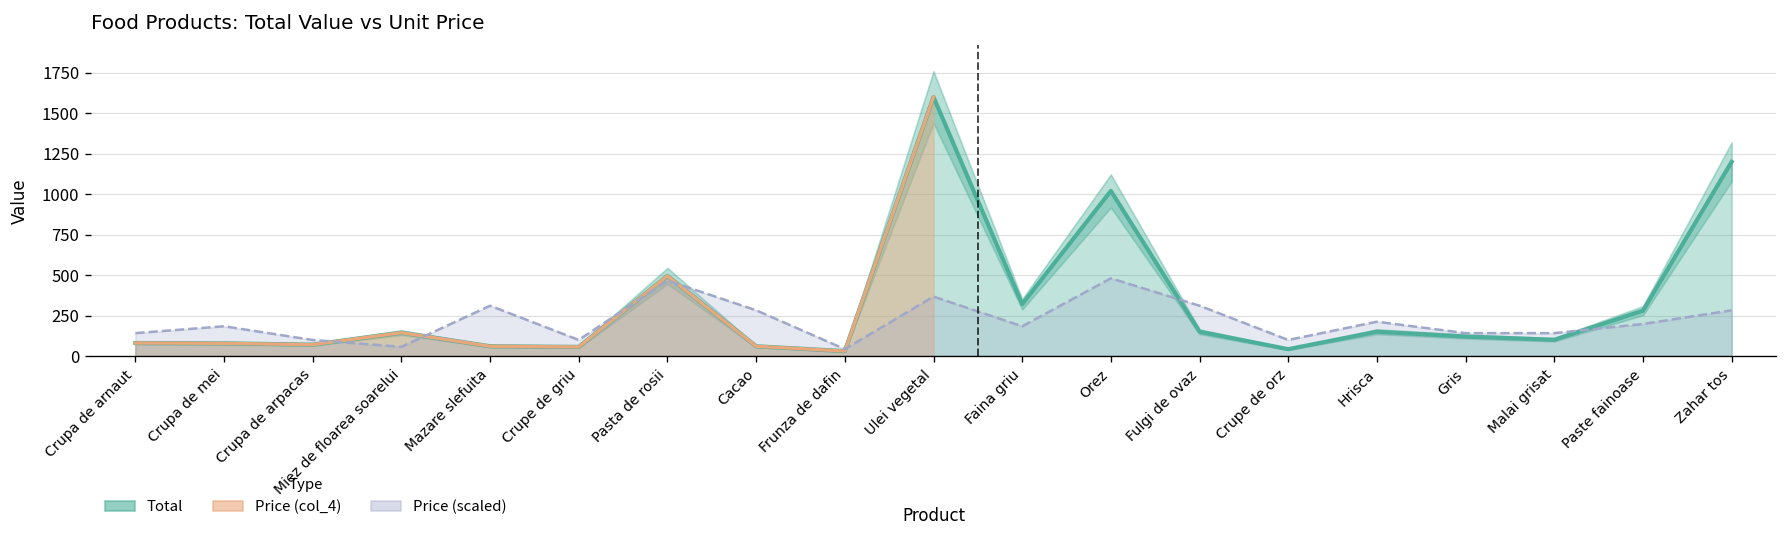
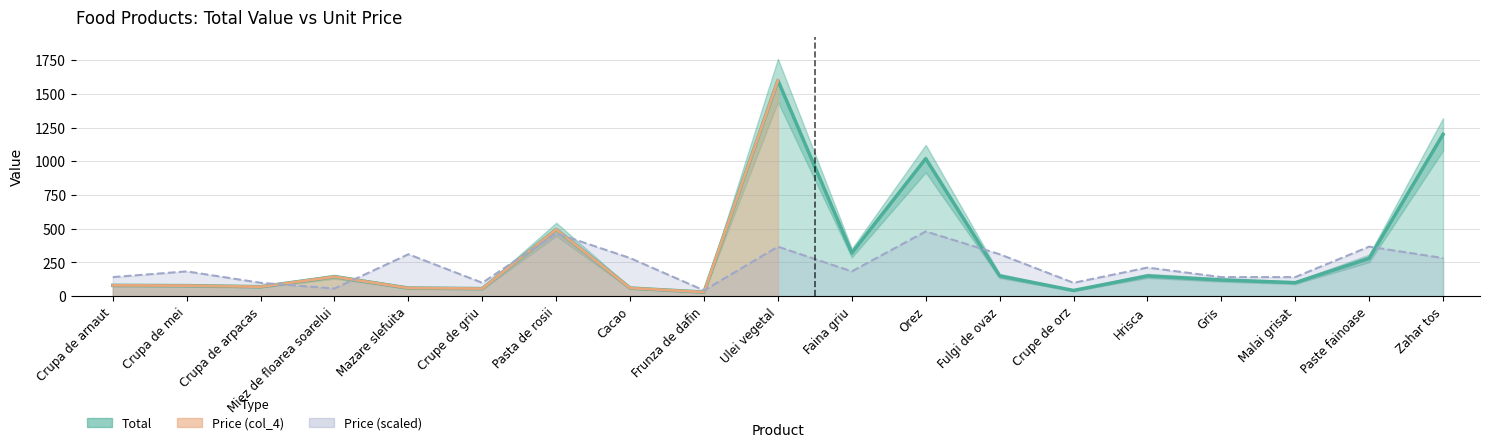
Price (scaled), Paste fainoase: 200 -> 370
